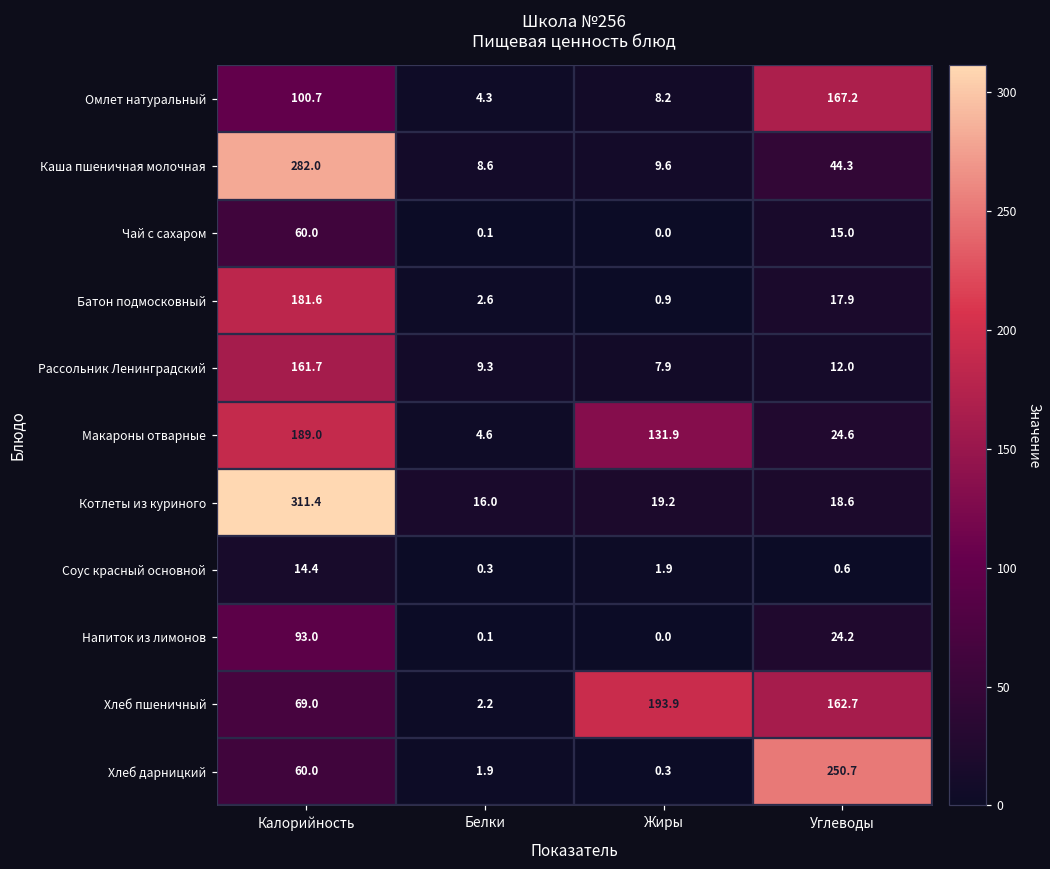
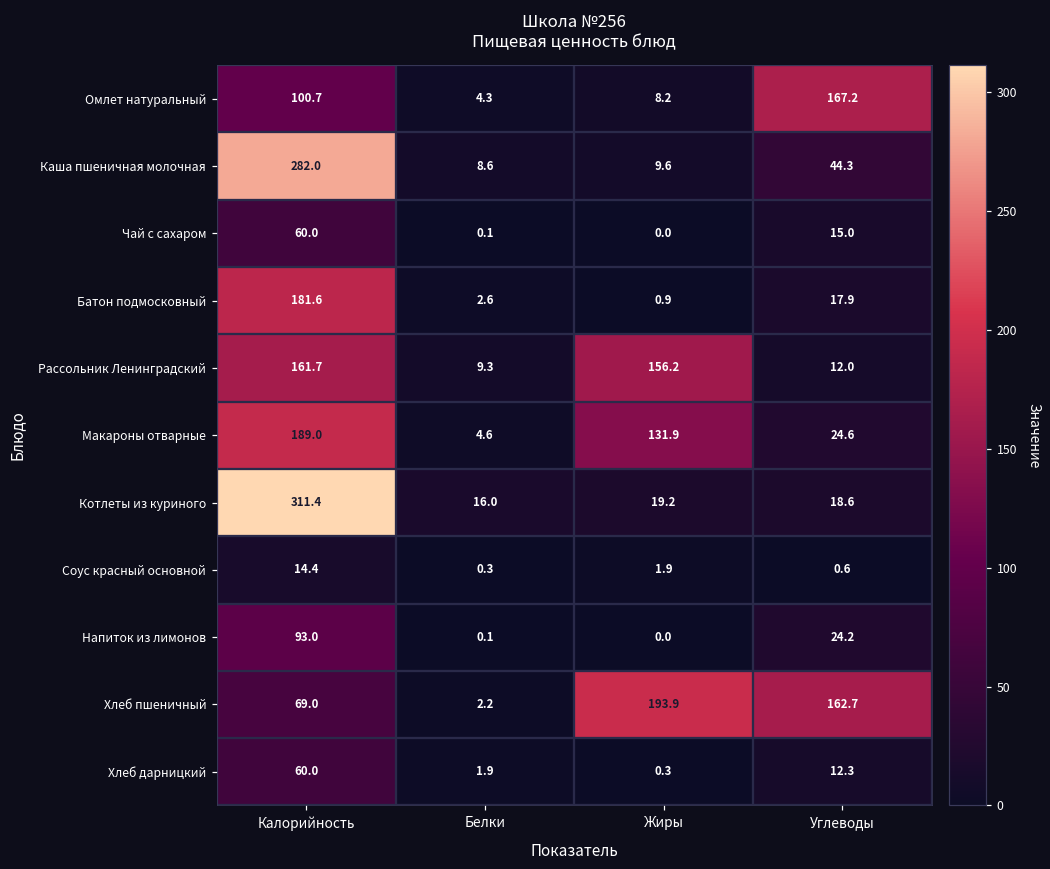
Рассольник Ленинградский, Жиры: 7.9 -> 156.2
Хлеб дарницкий, Углеводы: 250.7 -> 12.3
